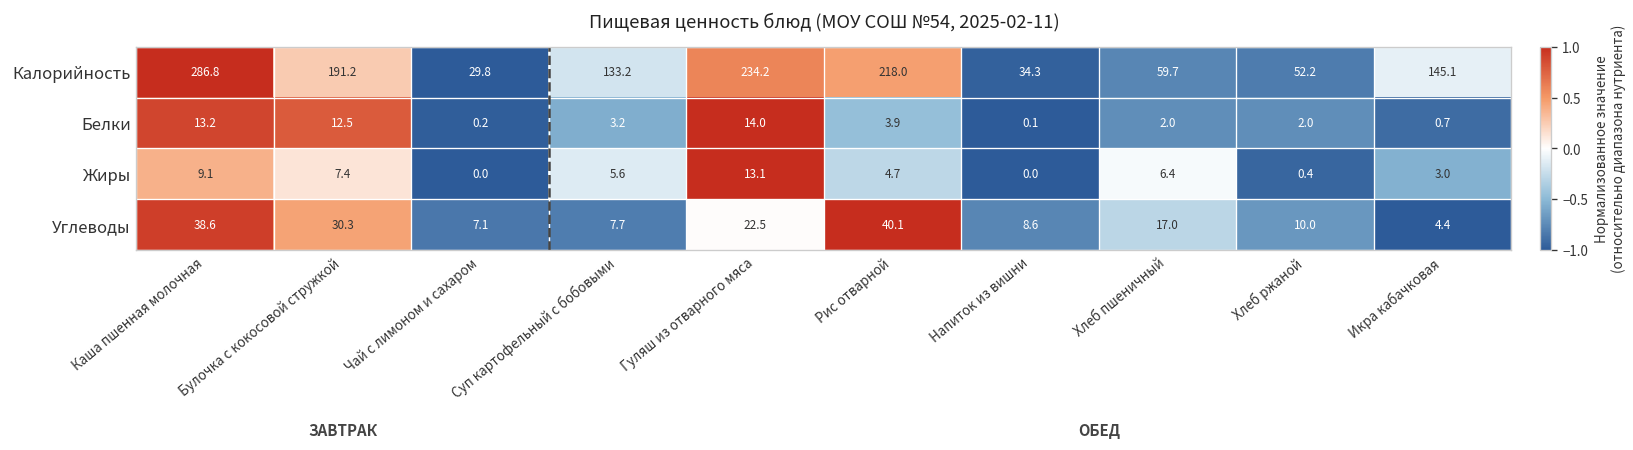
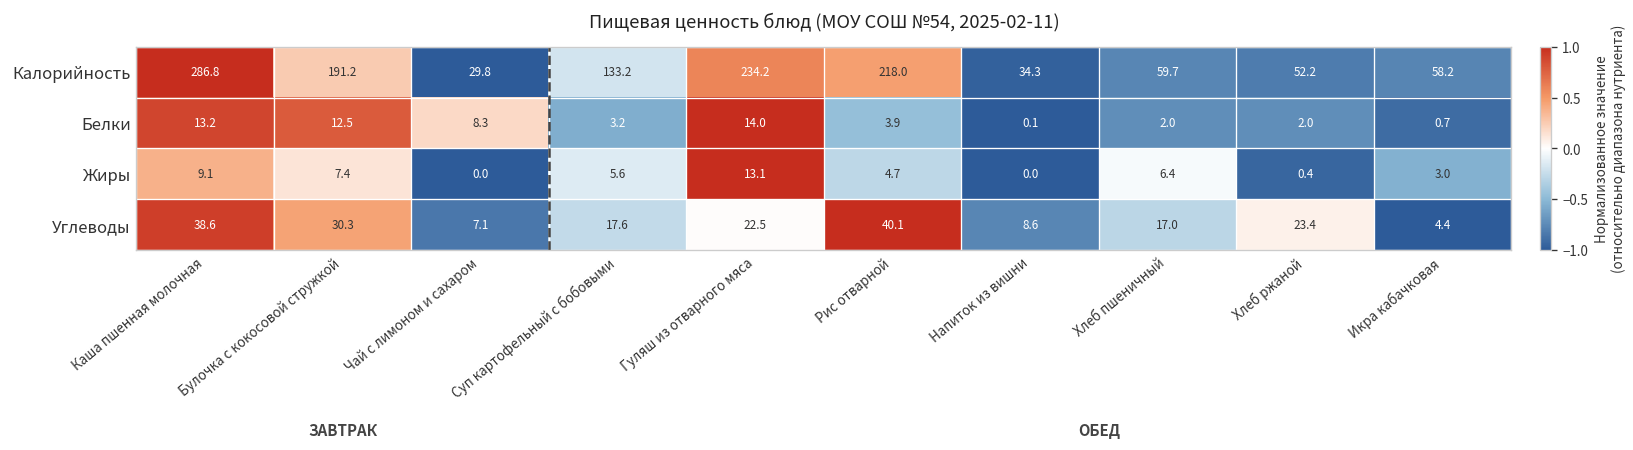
Калорийность, Икра кабачковая: 145.1 -> 58.2
Белки, Чай с лимоном и сахаром: 0.2 -> 8.3
Углеводы, Суп картофельный с бобовыми: 7.7 -> 17.6
Углеводы, Хлеб ржаной: 10.0 -> 23.4
